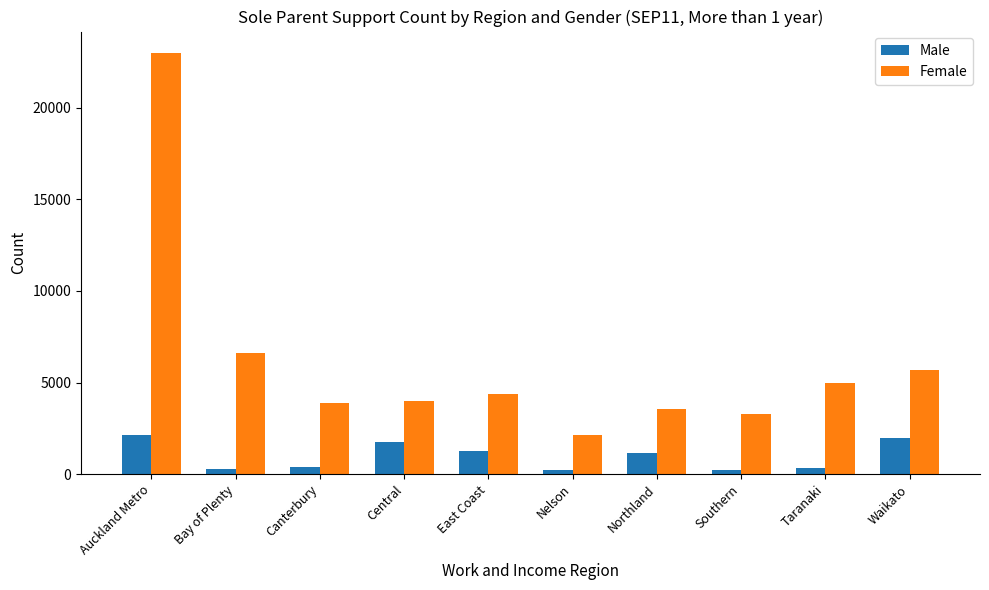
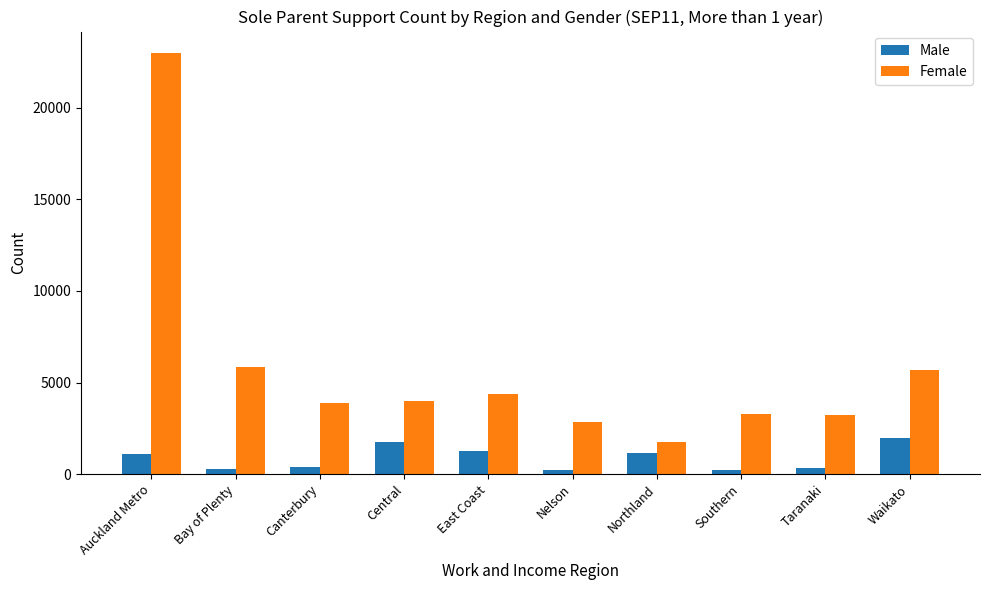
Male, Auckland Metro: 2100 -> 1100
Female, Bay of Plenty: 6600 -> 5800
Female, Nelson: 2100 -> 2900
Female, Northland: 3600 -> 1800
Female, Taranaki: 5000 -> 3200
